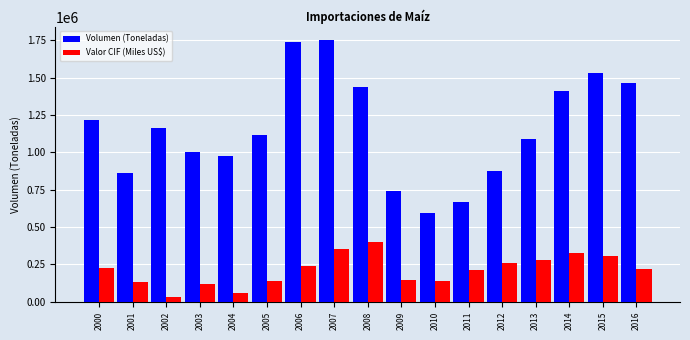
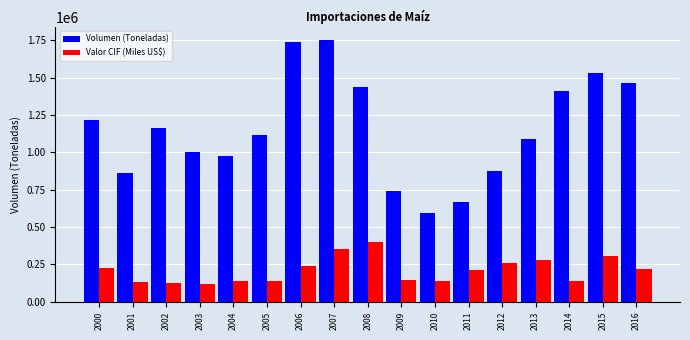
Valor CIF (Miles US$), 2002: 30000 -> 130000
Valor CIF (Miles US$), 2004: 60000 -> 140000
Valor CIF (Miles US$), 2014: 330000 -> 140000
